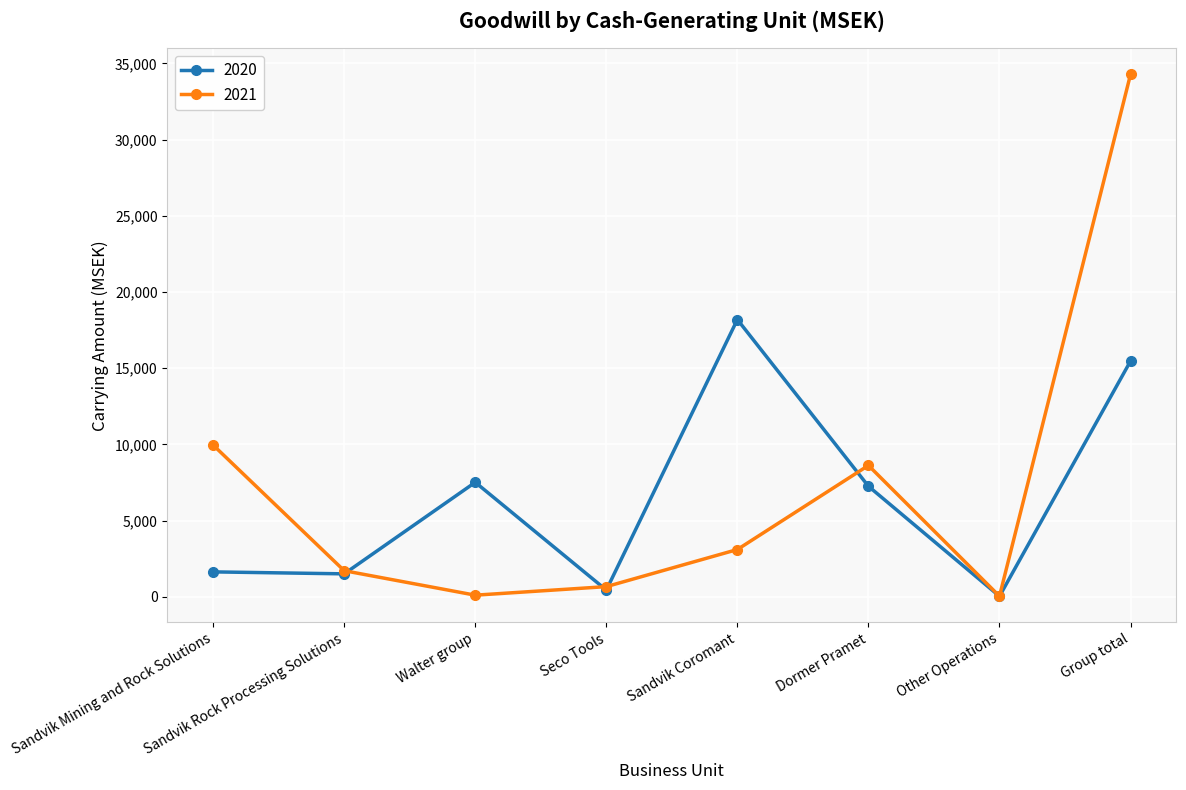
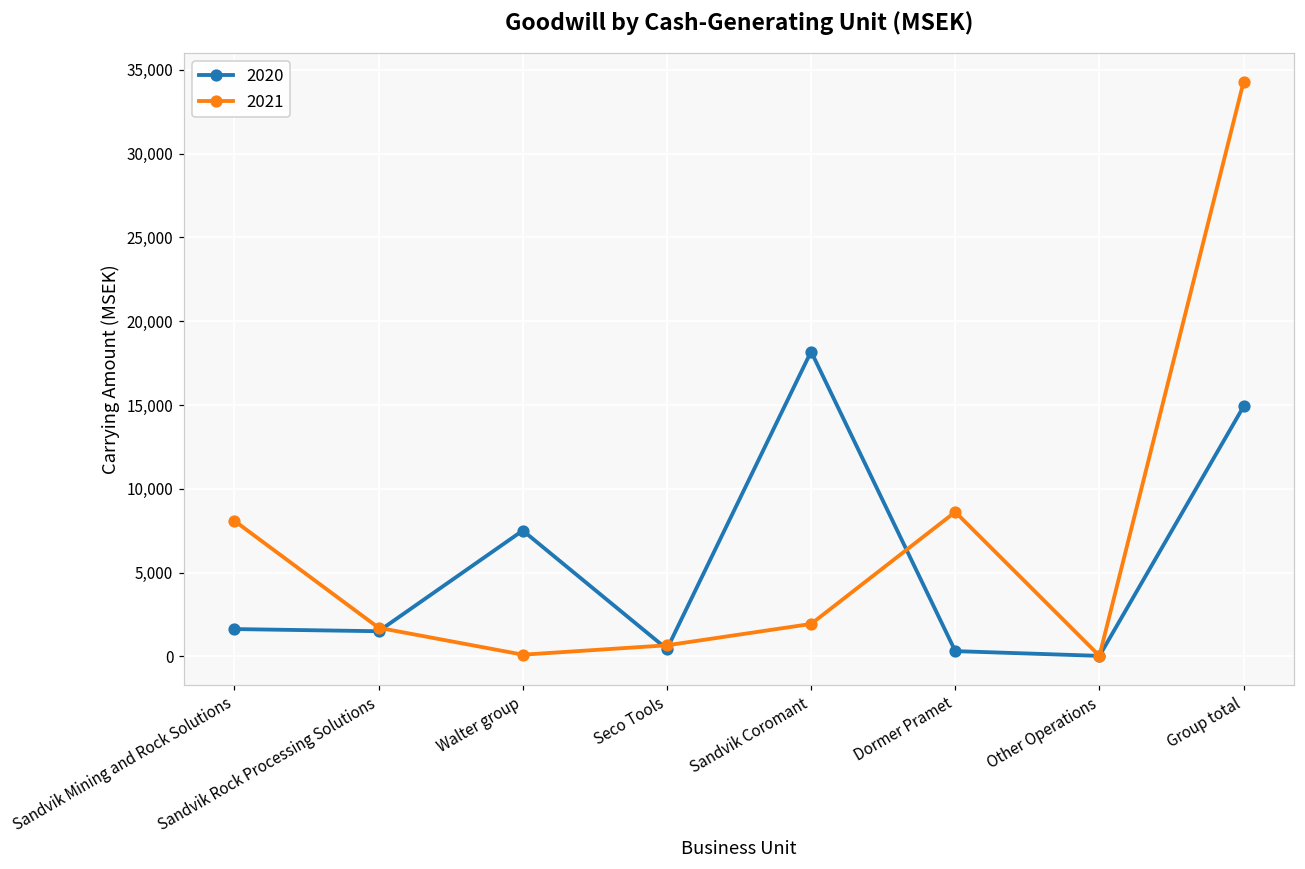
2021, Sandvik Mining and Rock Solutions: 10,000 -> 8,100
2021, Sandvik Coromant: 3,100 -> 1,900
2020, Dormer Pramet: 7,300 -> 300
2020, Group total: 15,500 -> 14,900
